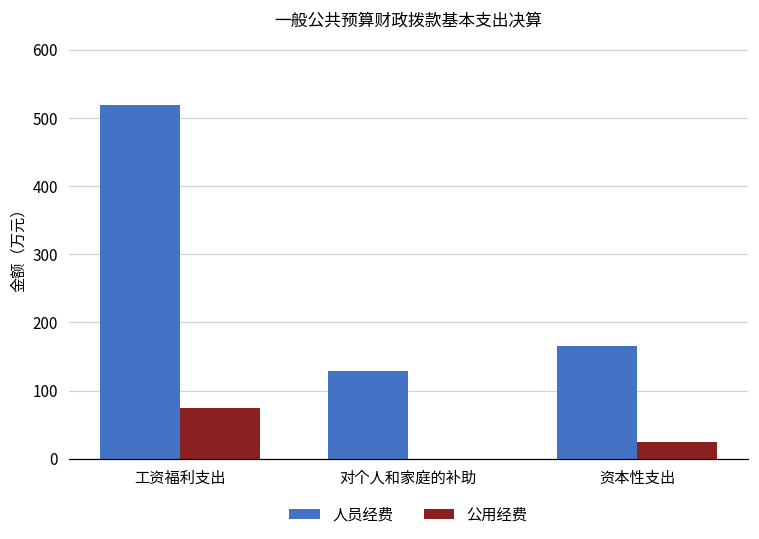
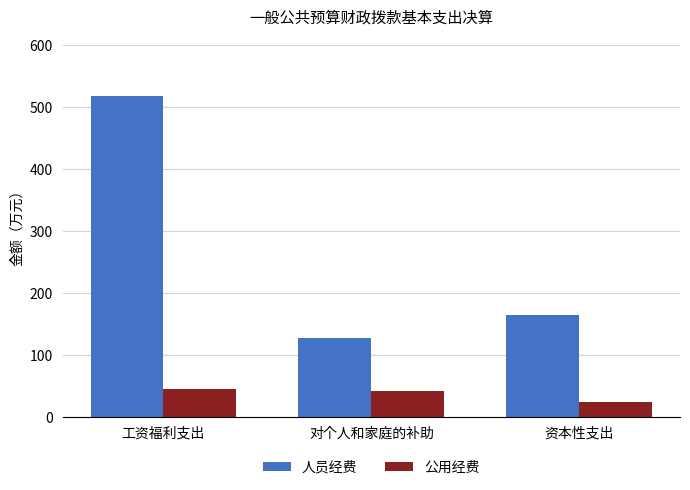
公用经费, 工资福利支出: 70 -> 40
公用经费, 对个人和家庭的补助: 0 -> 40
